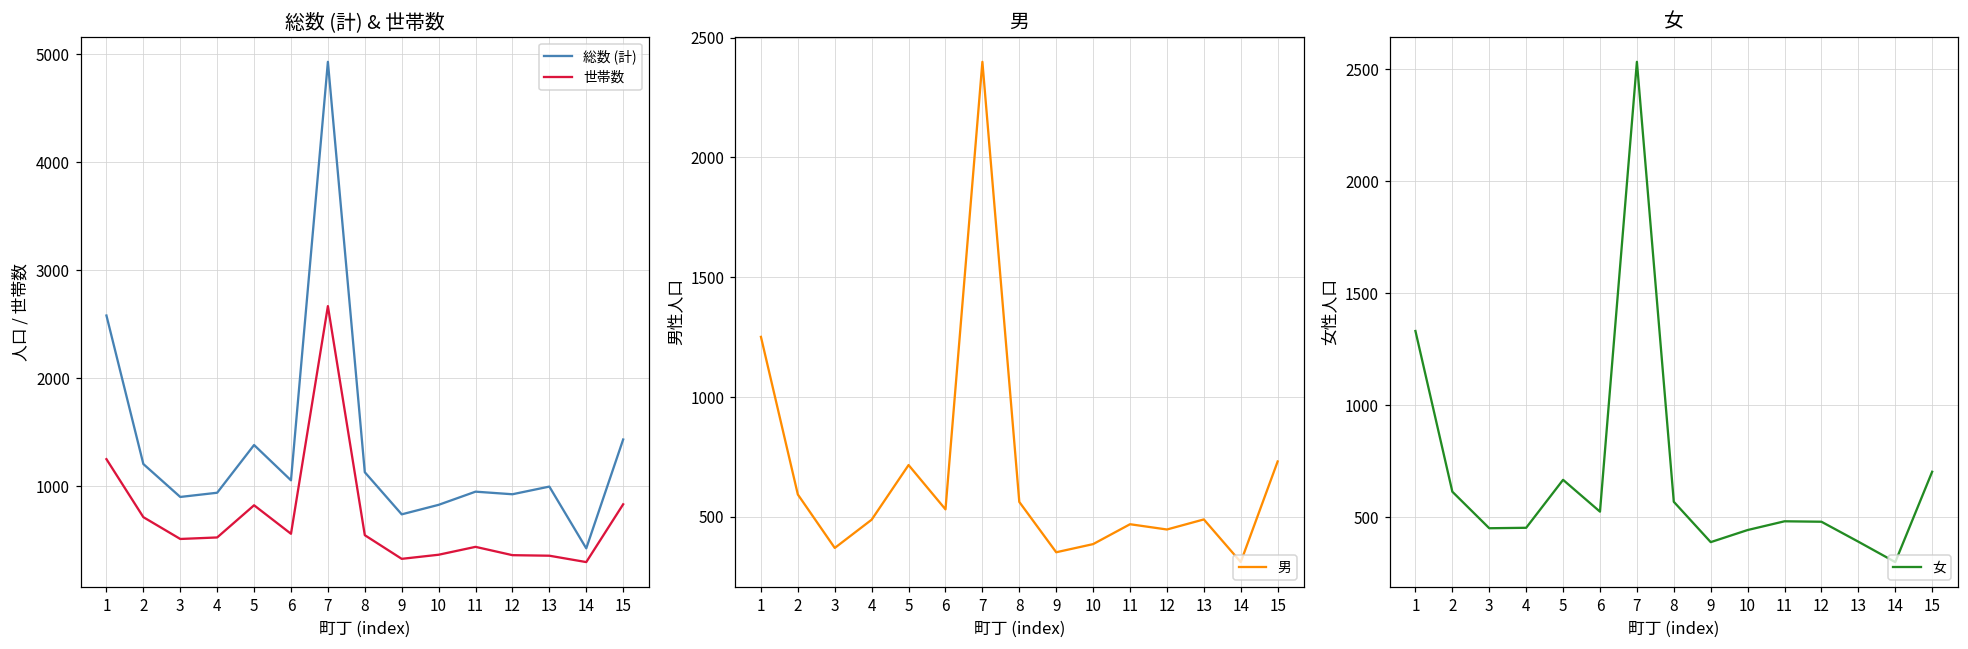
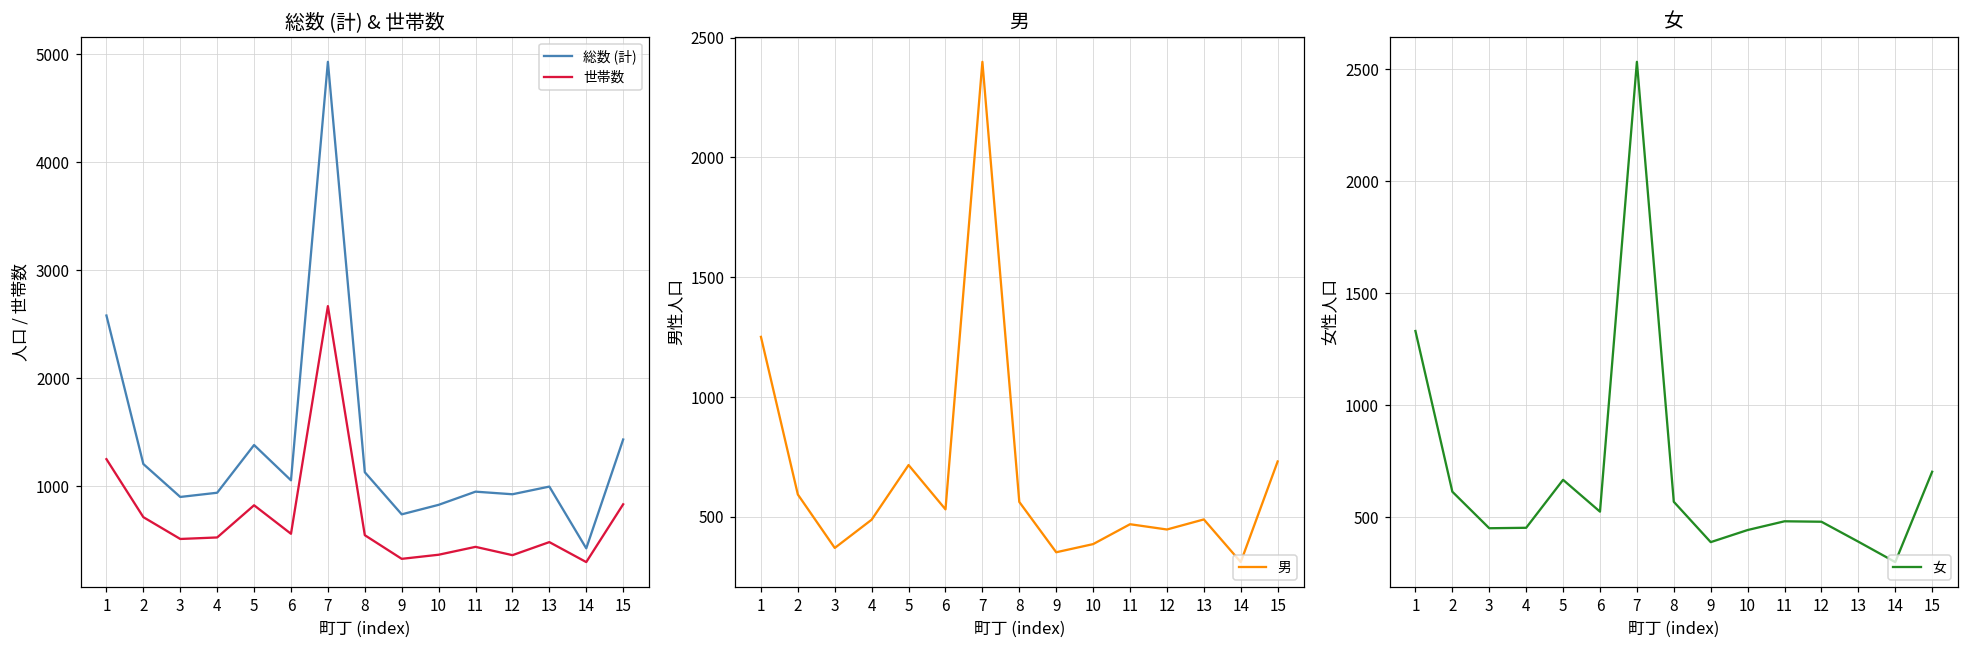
総数 (計) & 世帯数, 世帯数, 13: 400 -> 500
